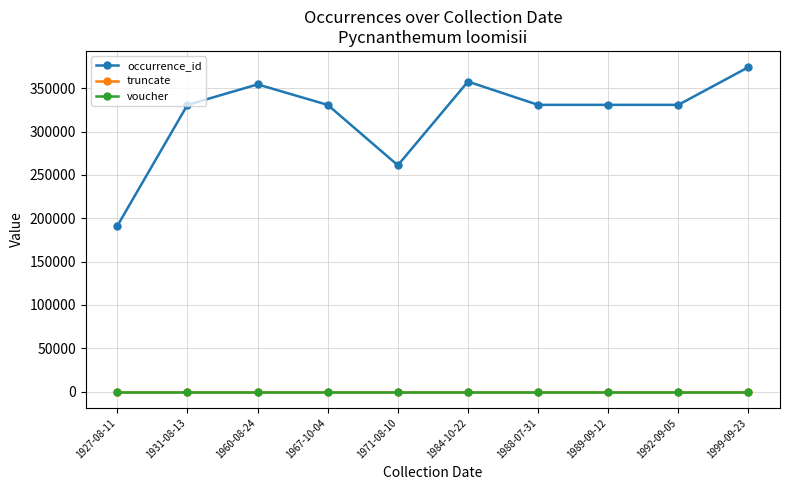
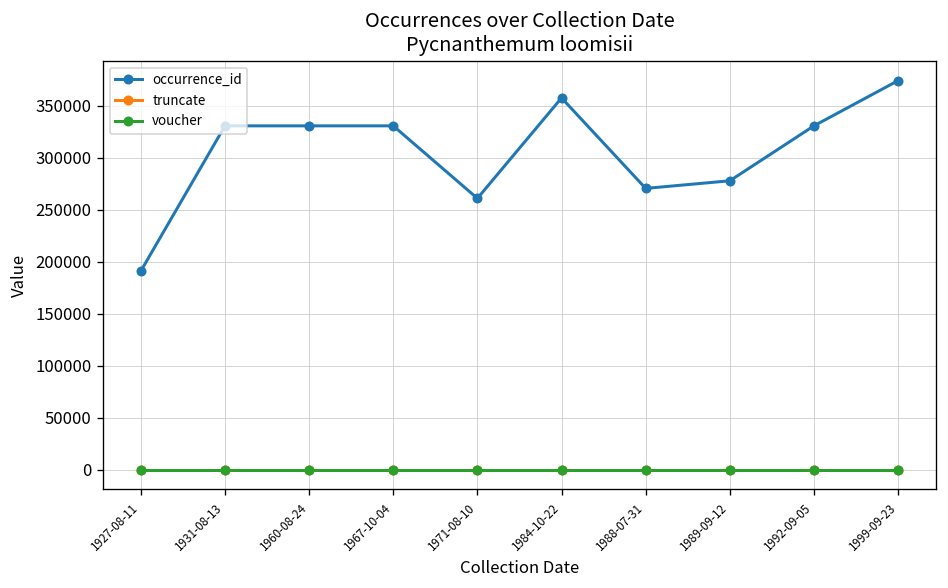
occurrence_id, 1960-08-24: 350000 -> 330000
occurrence_id, 1988-07-31: 330000 -> 270000
occurrence_id, 1989-09-12: 330000 -> 280000
